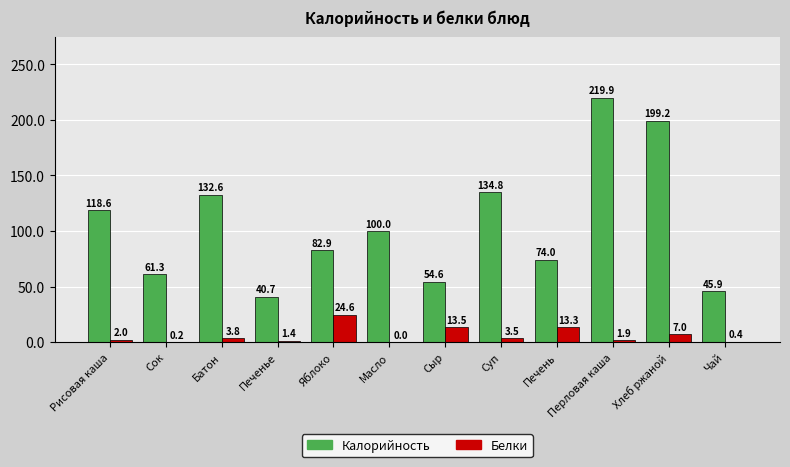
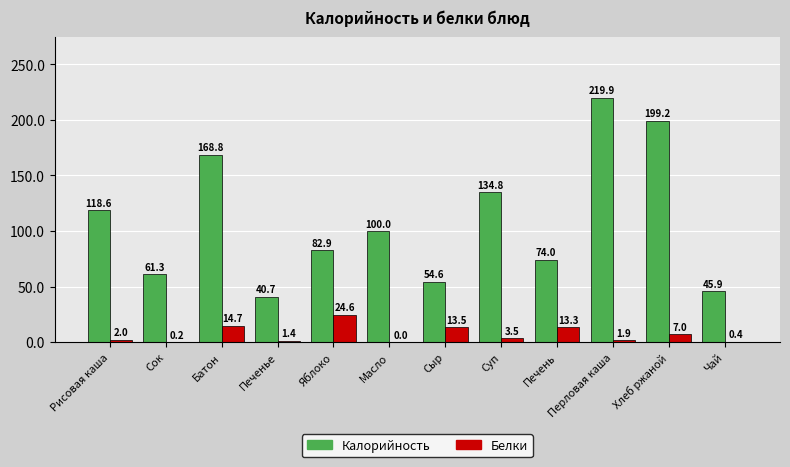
Калорийность, Батон: 132.6 -> 168.8
Белки, Батон: 3.8 -> 14.7
